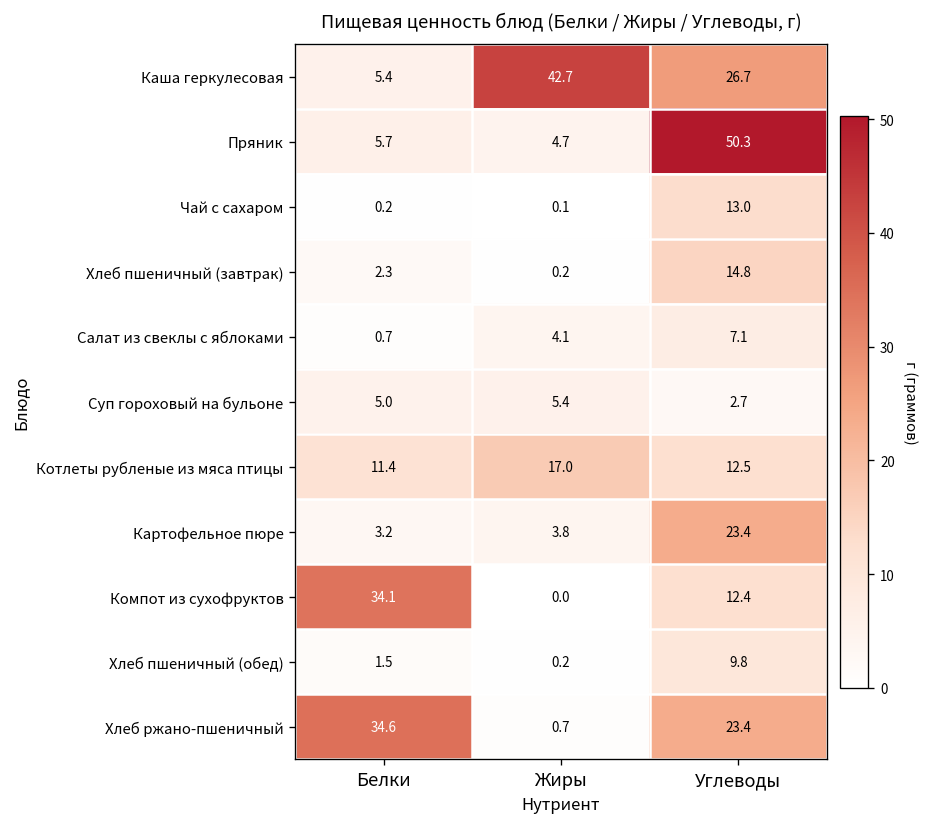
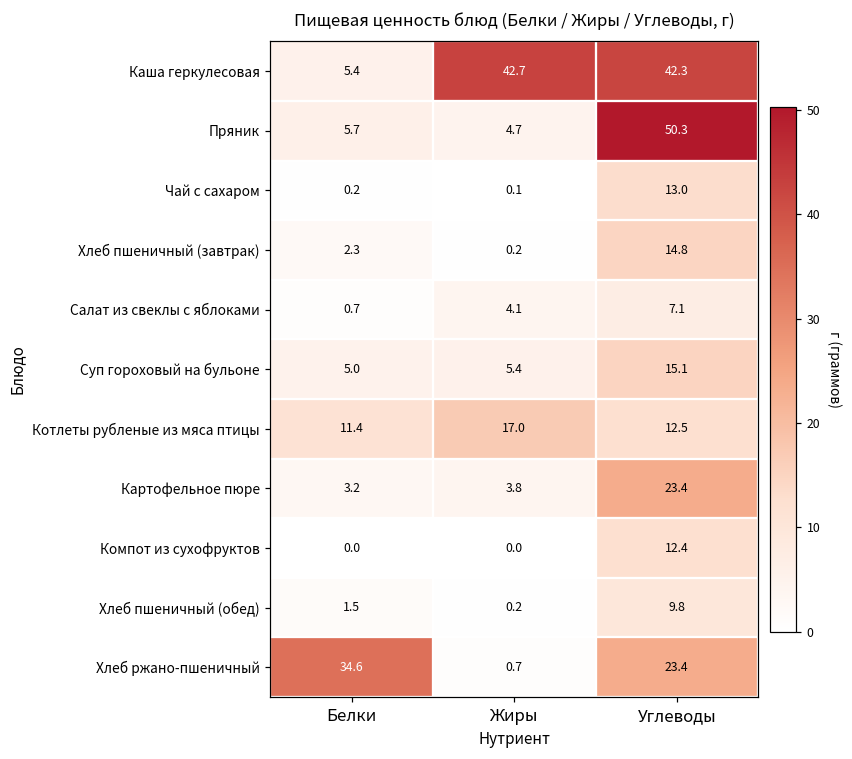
Каша геркулесовая, Углеводы: 26.7 -> 42.3
Суп гороховый на бульоне, Углеводы: 2.7 -> 15.1
Компот из сухофруктов, Белки: 34.1 -> 0.0
